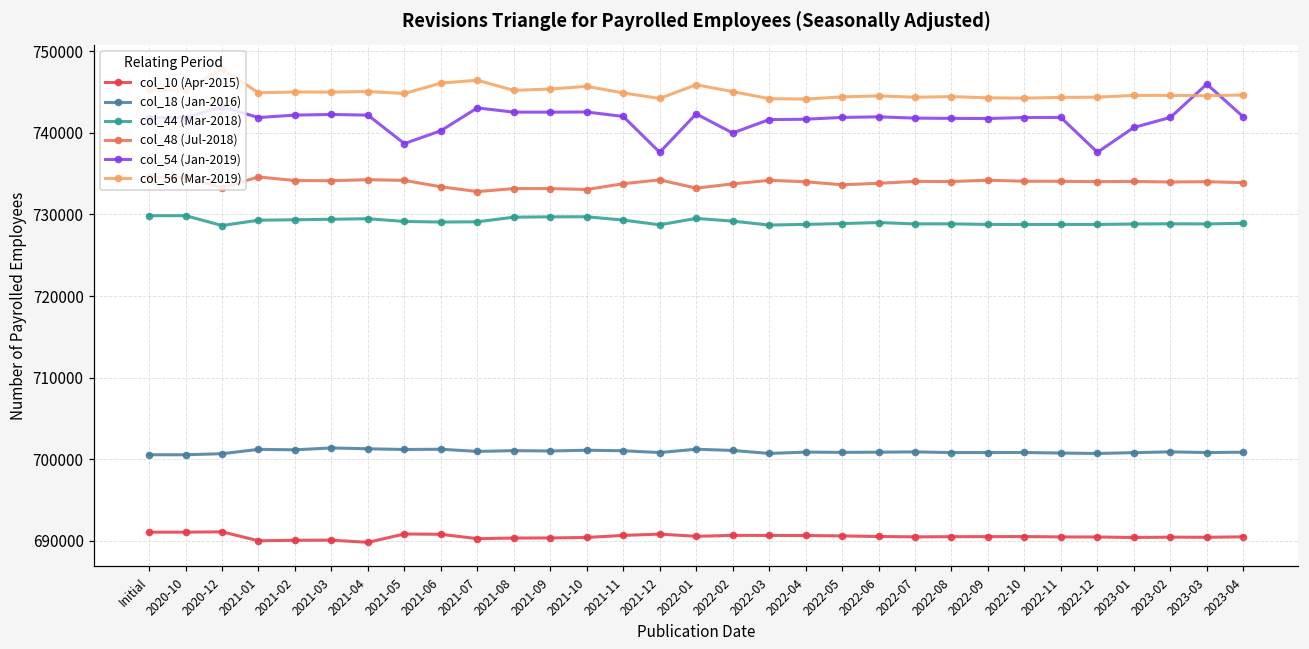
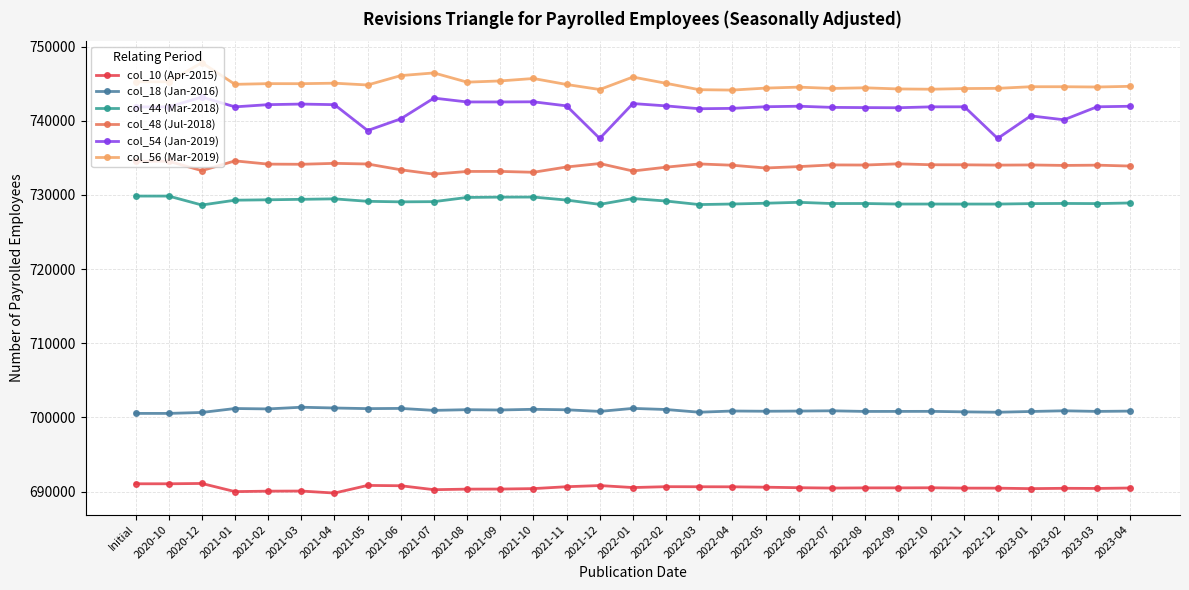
col_54 (Jan-2019), 2022-02: 740000 -> 742000
col_54 (Jan-2019), 2023-02: 742000 -> 740000
col_54 (Jan-2019), 2023-03: 746000 -> 742000
